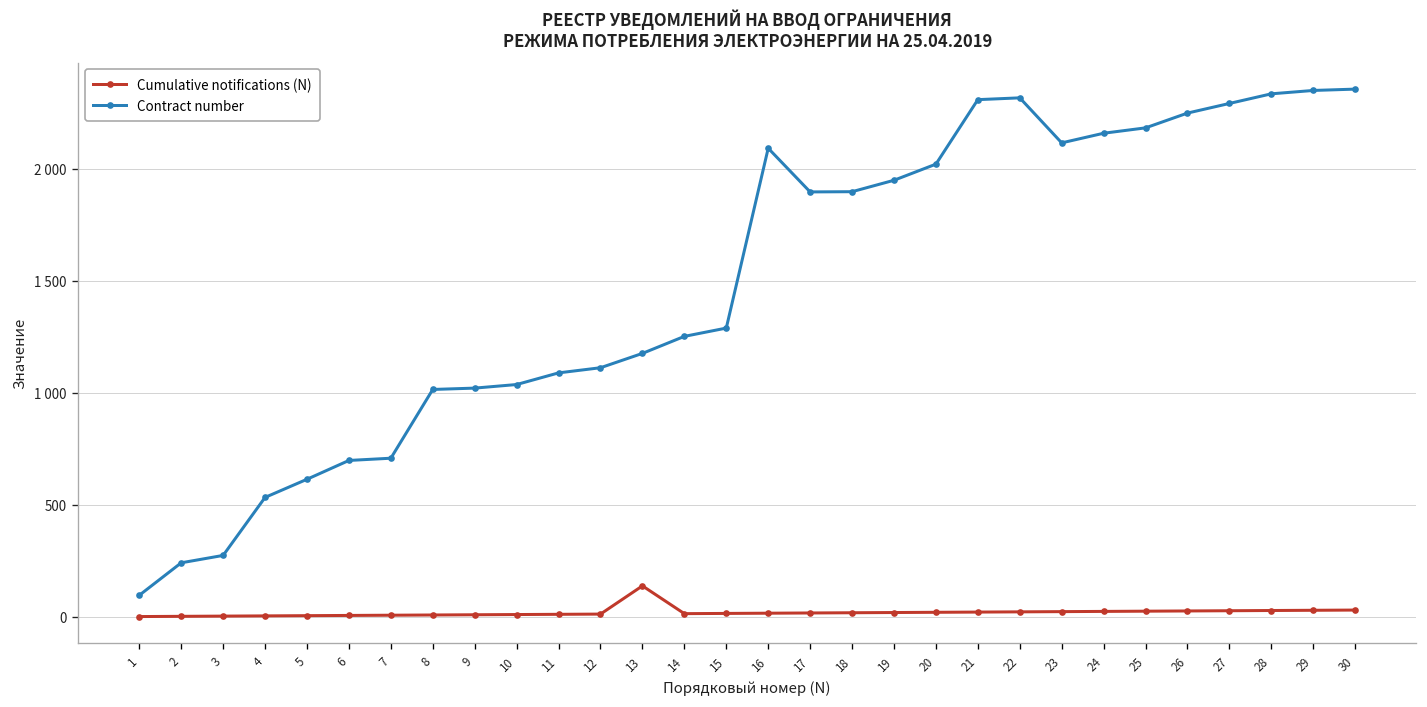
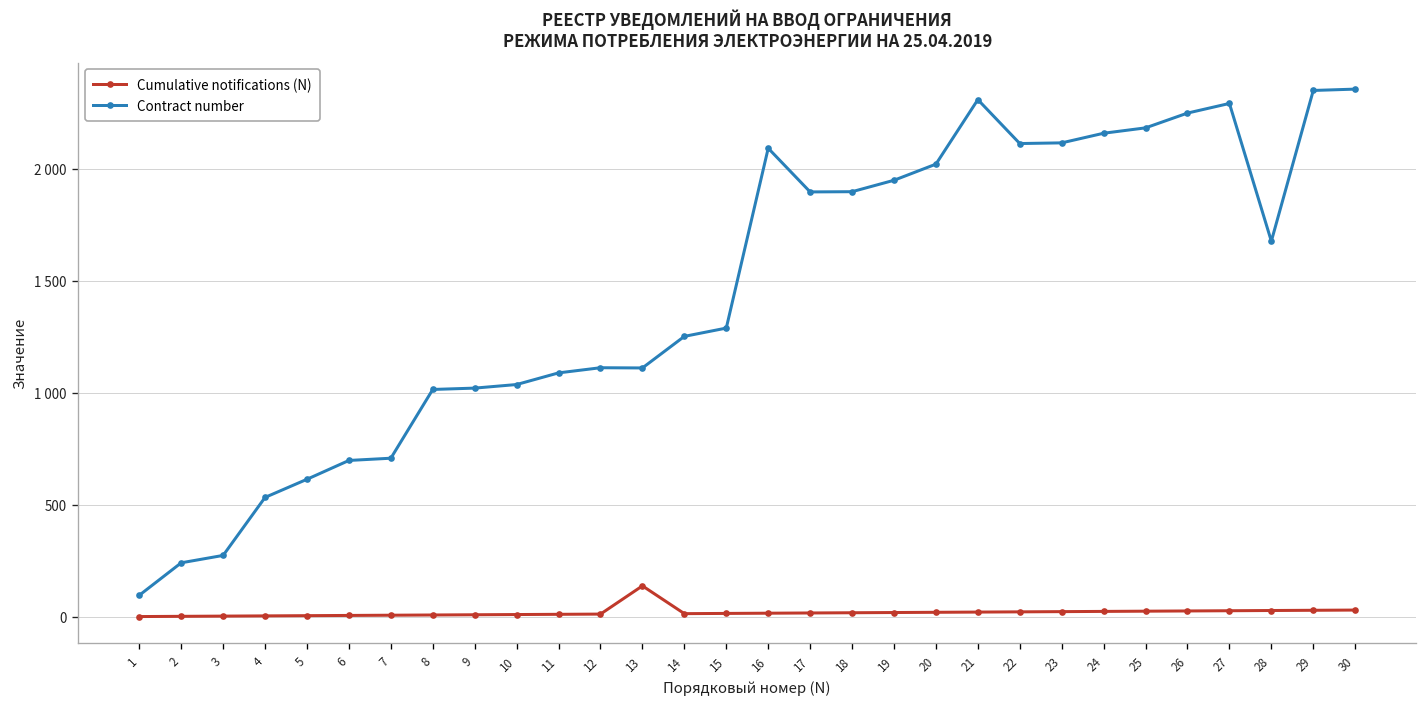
Contract number, 13: 1180 -> 1110
Contract number, 22: 2320 -> 2110
Contract number, 28: 2340 -> 1680
